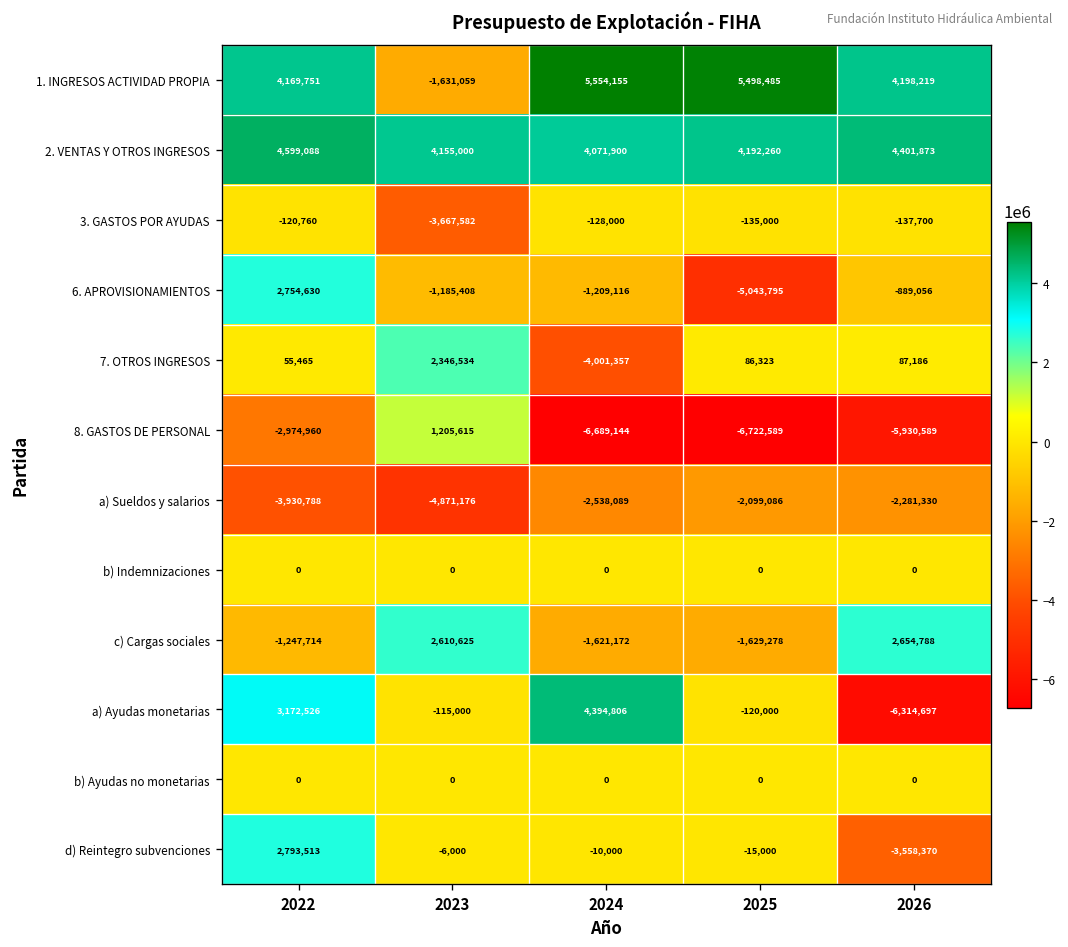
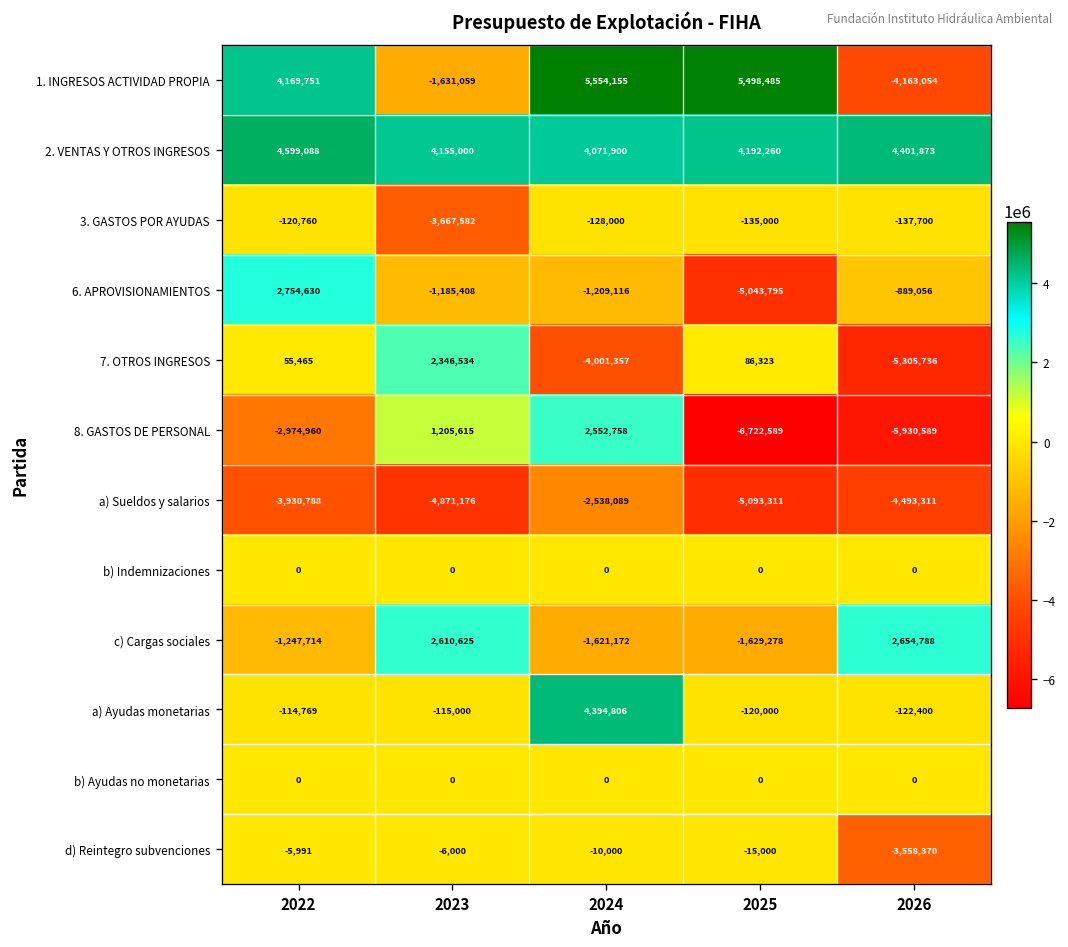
1. INGRESOS ACTIVIDAD PROPIA, 2026: 4,198,219 -> -4,163,054
7. OTROS INGRESOS, 2026: 87,186 -> -5,305,736
8. GASTOS DE PERSONAL, 2024: -6,689,144 -> 2,552,758
a) Sueldos y salarios, 2025: -2,099,086 -> -5,093,311
a) Sueldos y salarios, 2026: -2,281,330 -> -4,493,311
a) Ayudas monetarias, 2022: 3,172,526 -> -114,769
a) Ayudas monetarias, 2026: -6,314,697 -> -122,400
d) Reintegro subvenciones, 2022: 2,793,513 -> -5,991
